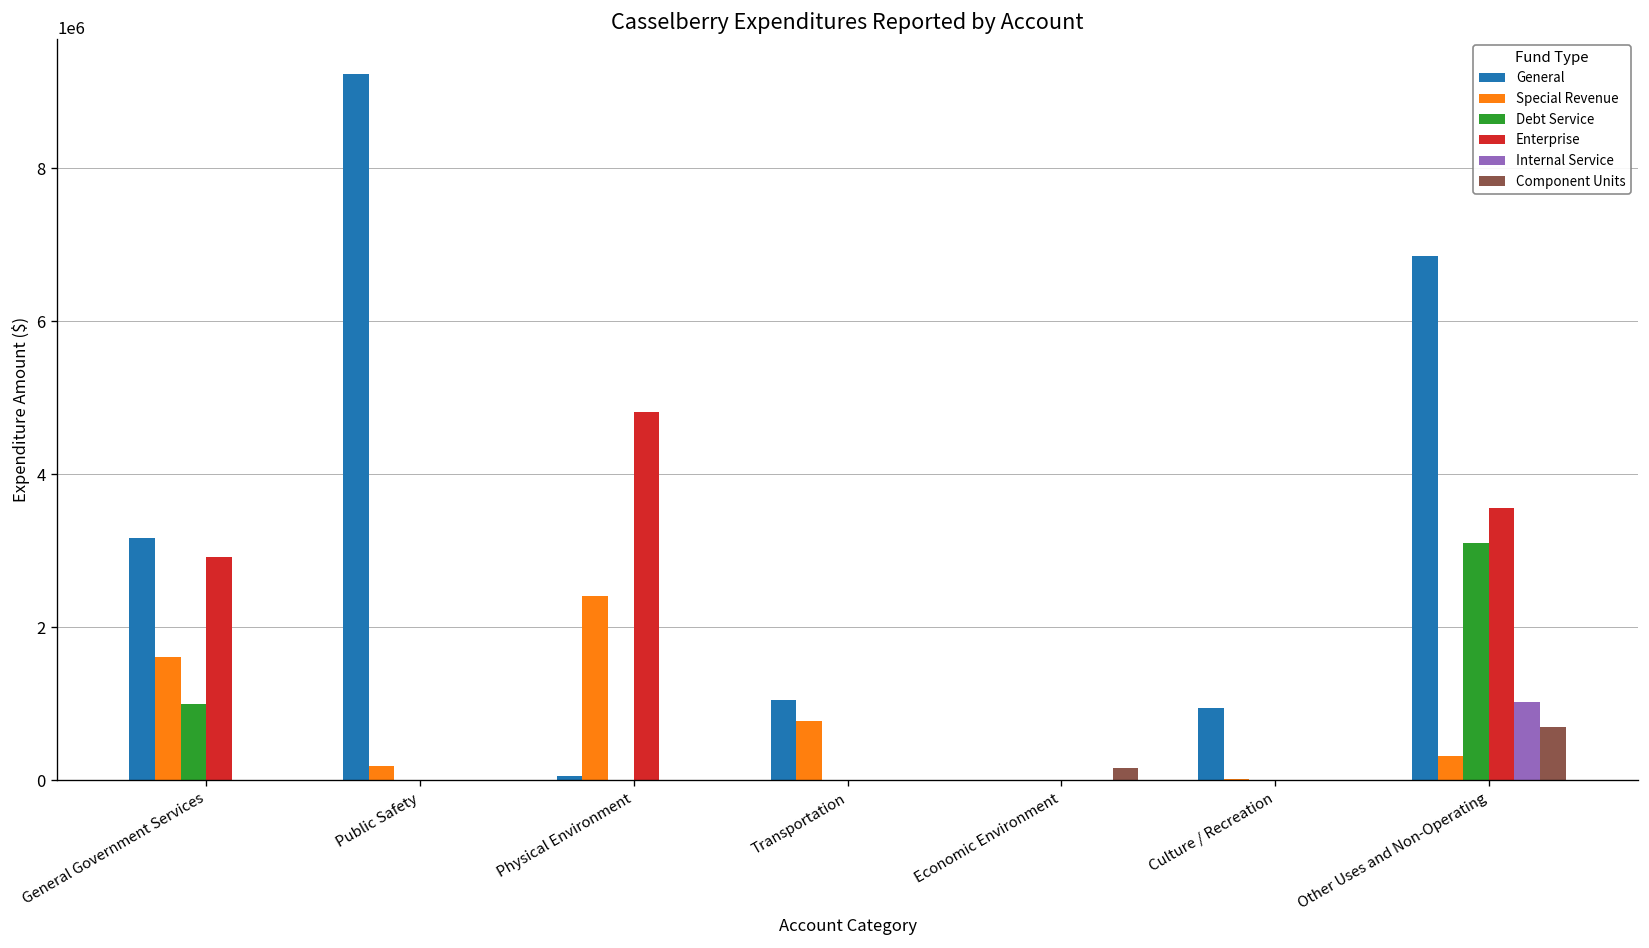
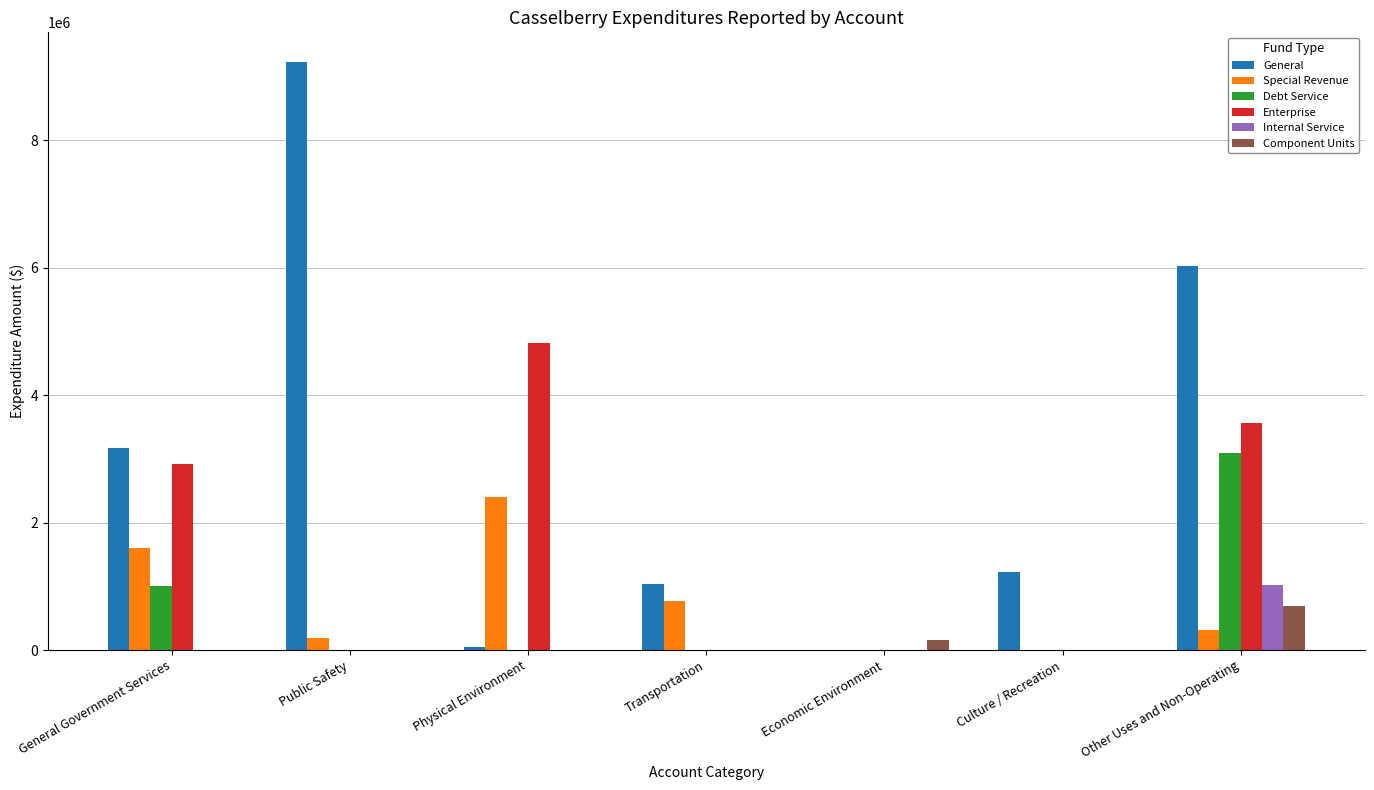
General, Culture / Recreation: 900000 -> 1200000
General, Other Uses and Non-Operating: 6900000 -> 6000000
